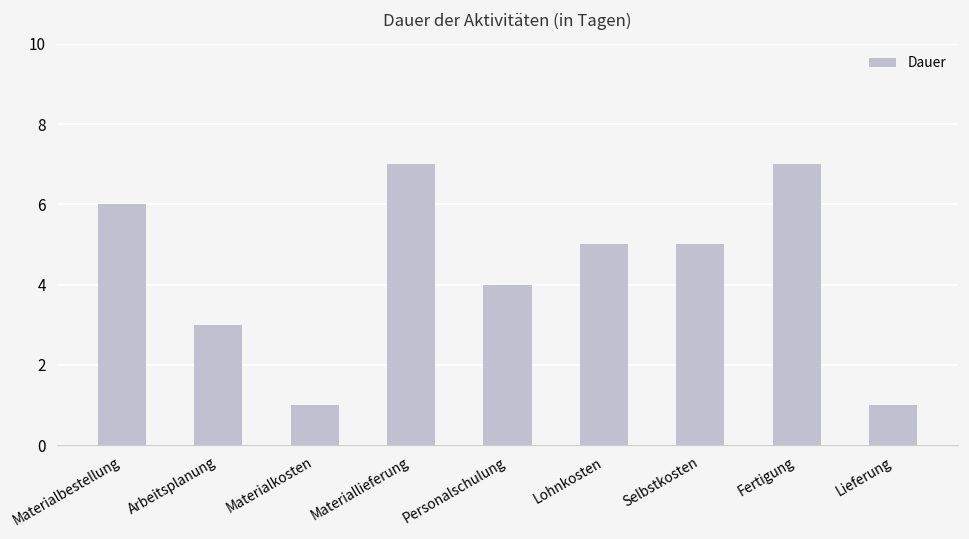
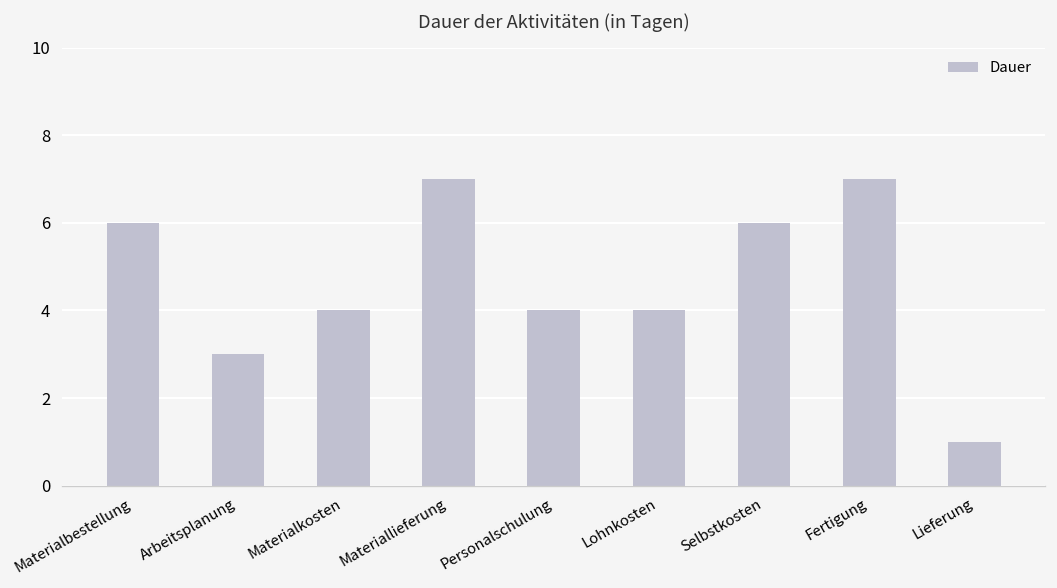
Materialkosten: 1 -> 4
Lohnkosten: 5 -> 4
Selbstkosten: 5 -> 6
